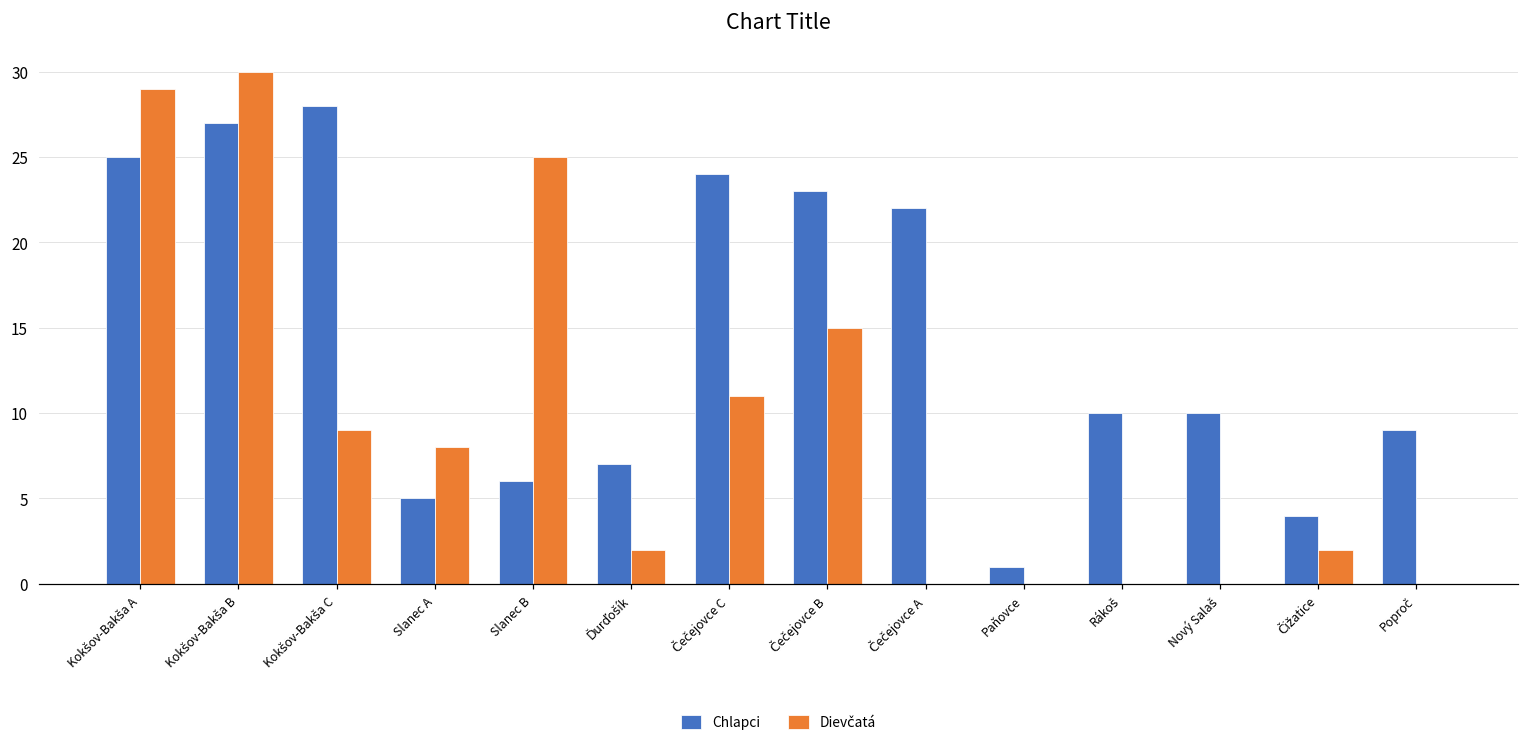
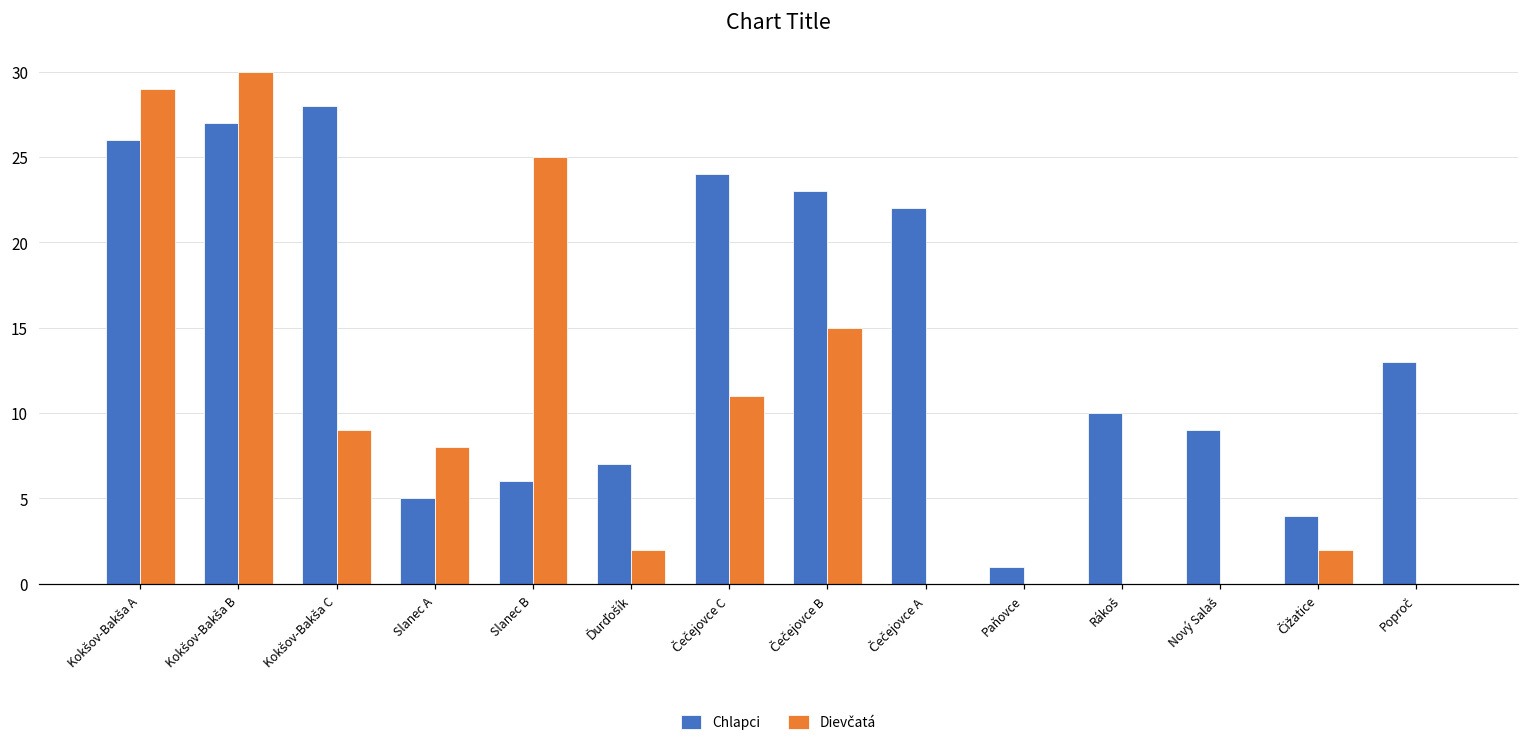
Chlapci, Kokšov-Bakša A: 25 -> 26
Chlapci, Nový Salaš: 10 -> 9
Chlapci, Poproč: 9 -> 13
